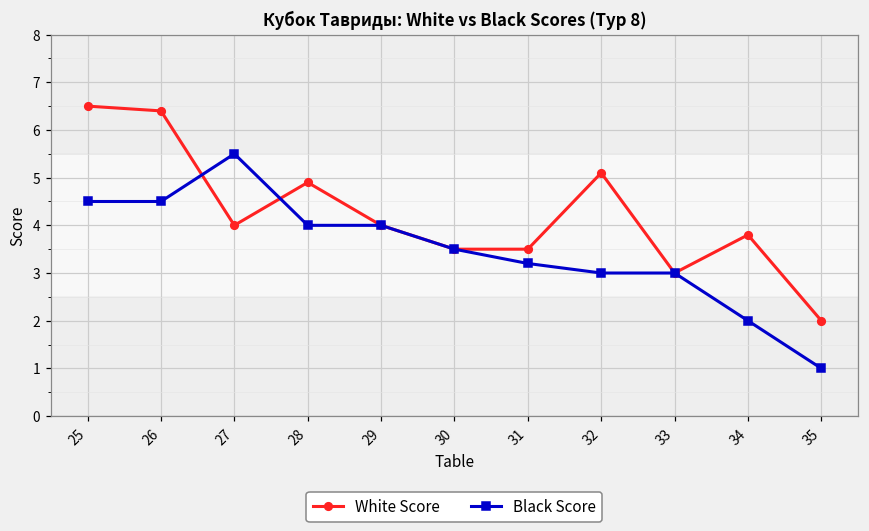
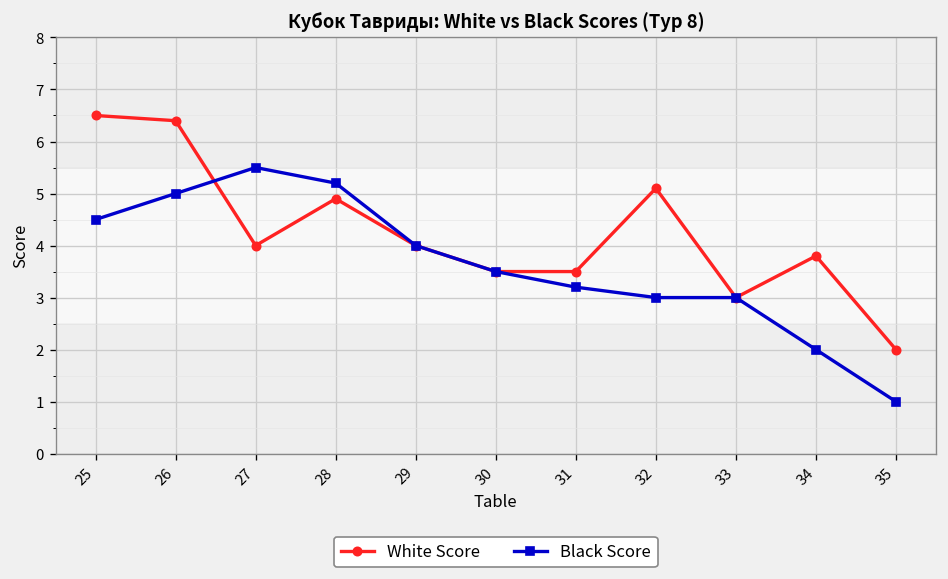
Black Score, 26: 4.5 -> 5.0
Black Score, 28: 4.0 -> 5.2
